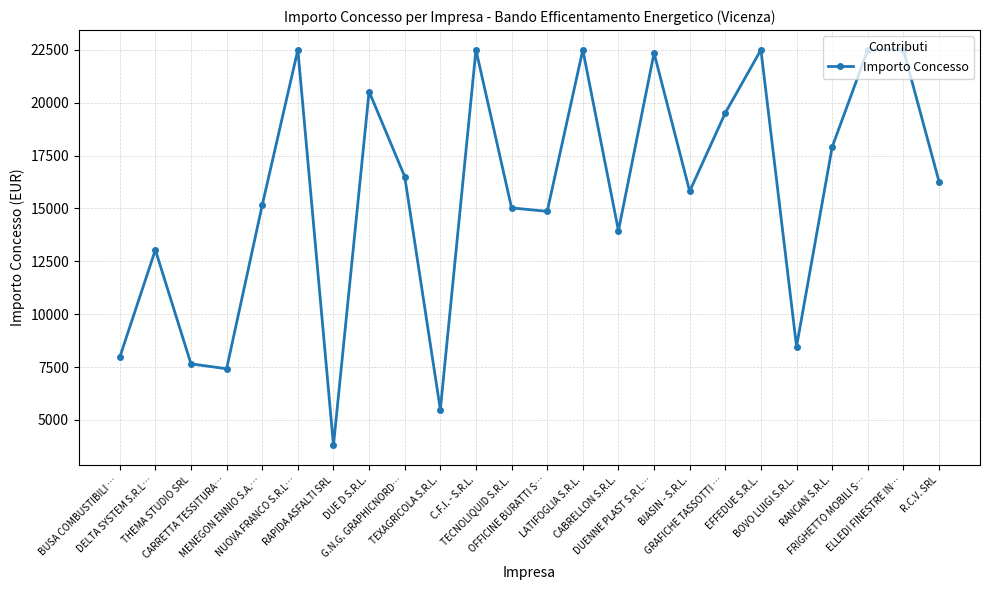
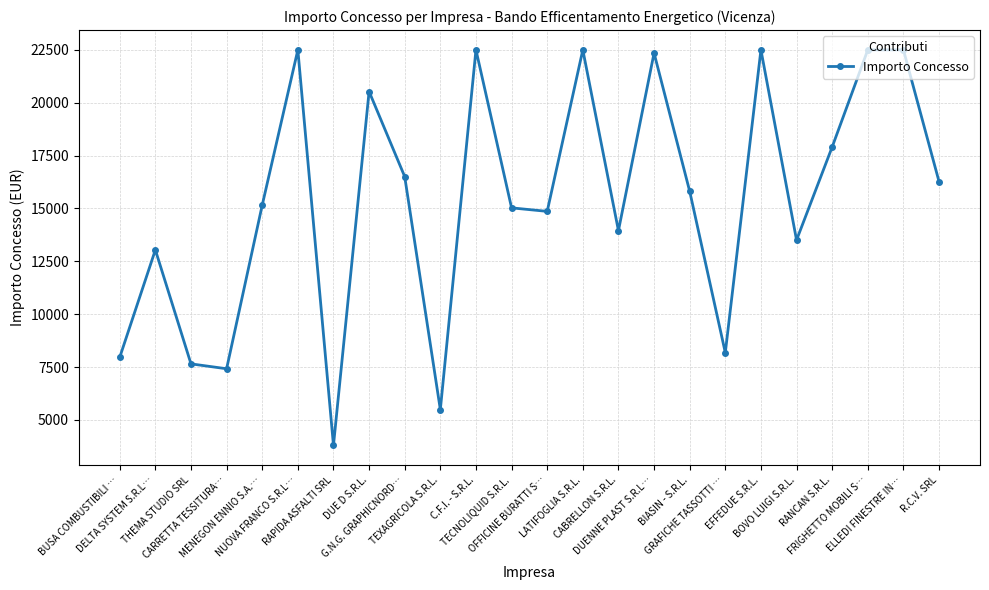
GRAFICHE TASSOTTI …: 19500 -> 8200
BOVO LUIGI S.R.L.: 8500 -> 13500
